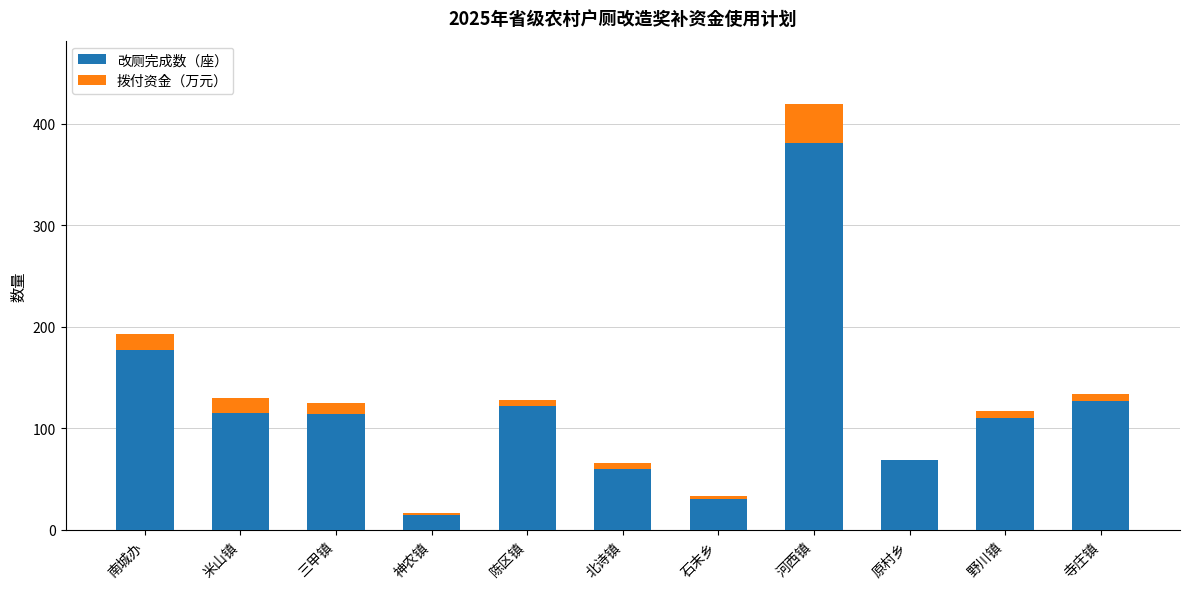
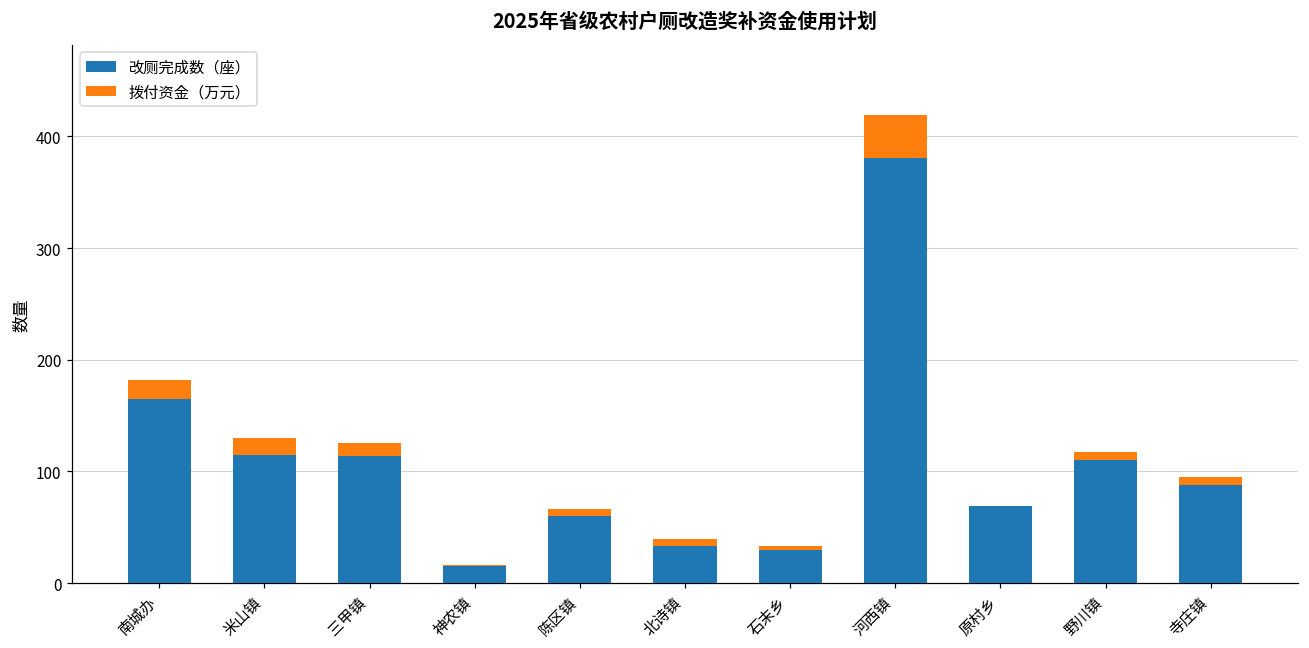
改厕完成数（座）, 南城办: 177 -> 165
改厕完成数（座）, 陈区镇: 122 -> 60
改厕完成数（座）, 北诗镇: 60 -> 33
改厕完成数（座）, 寺庄镇: 127 -> 88
